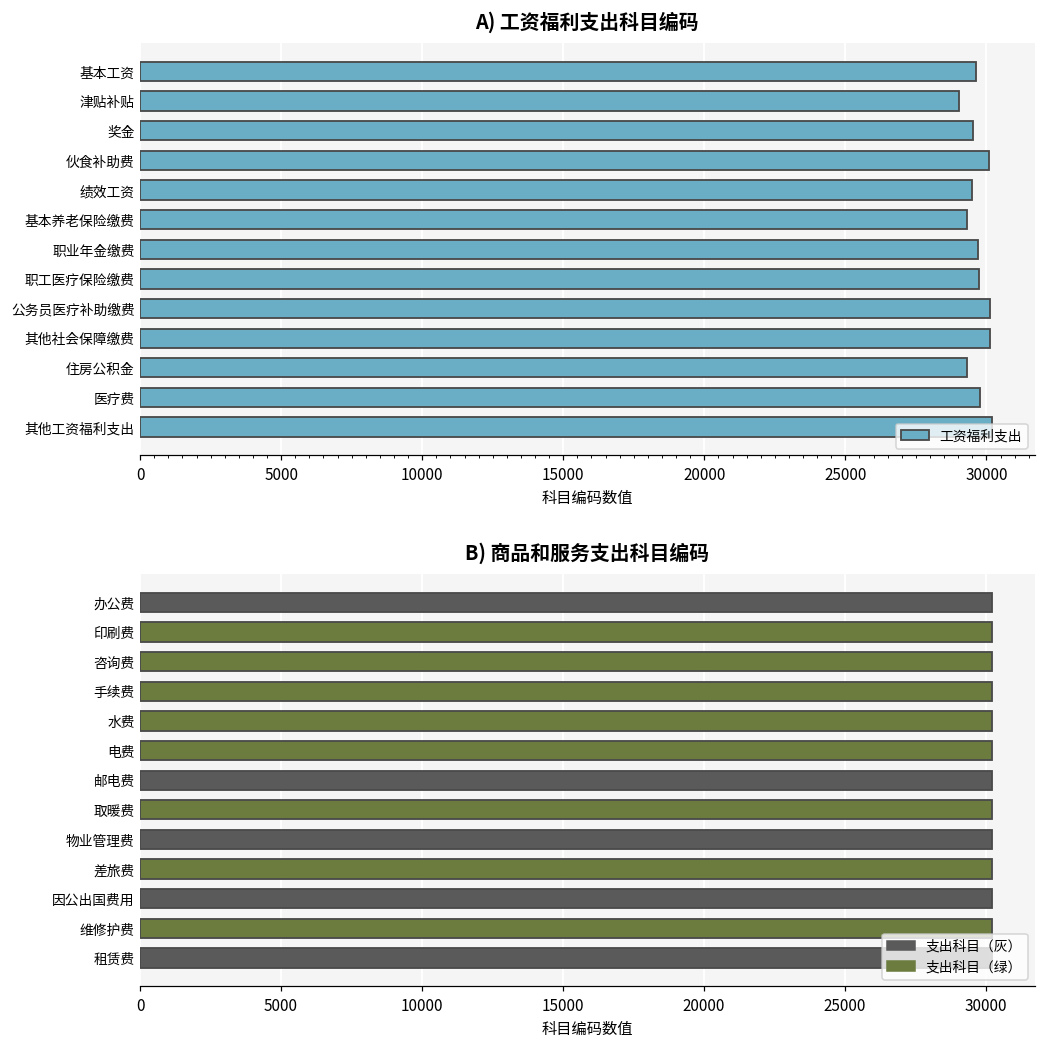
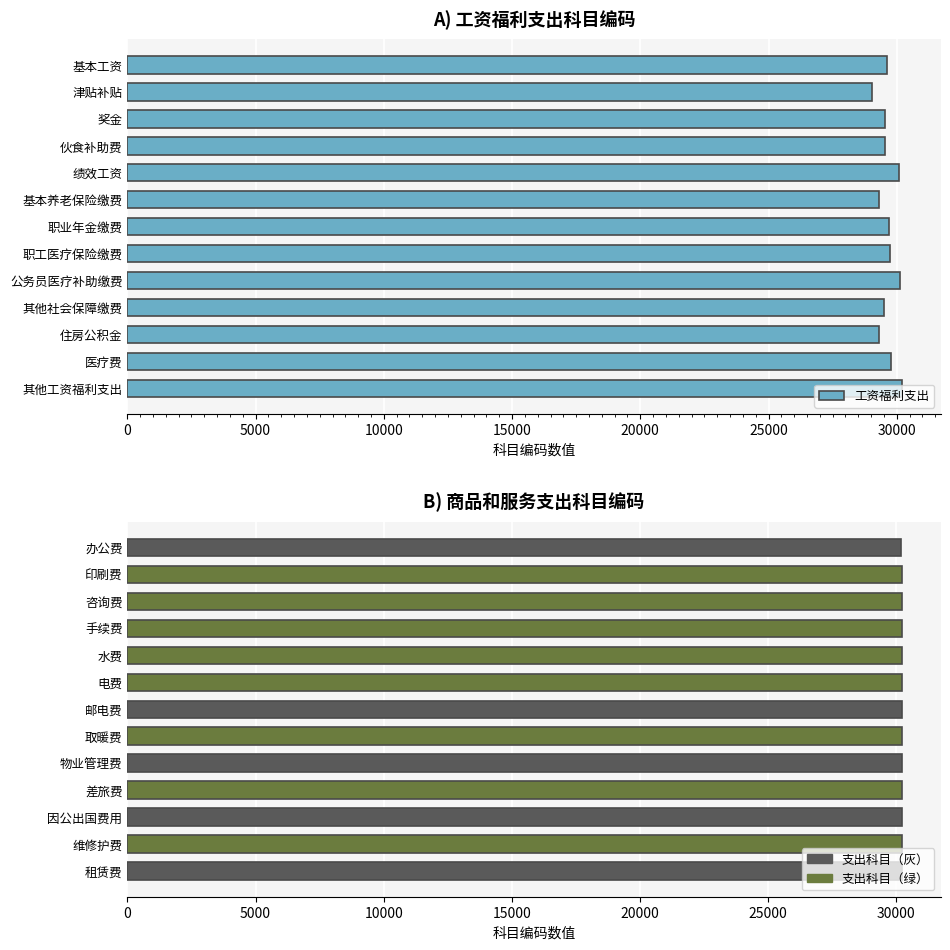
A) 工资福利支出科目编码, 伙食补助费: 30100 -> 29600
A) 工资福利支出科目编码, 绩效工资: 29500 -> 30100
A) 工资福利支出科目编码, 其他社会保障缴费: 30100 -> 29500
